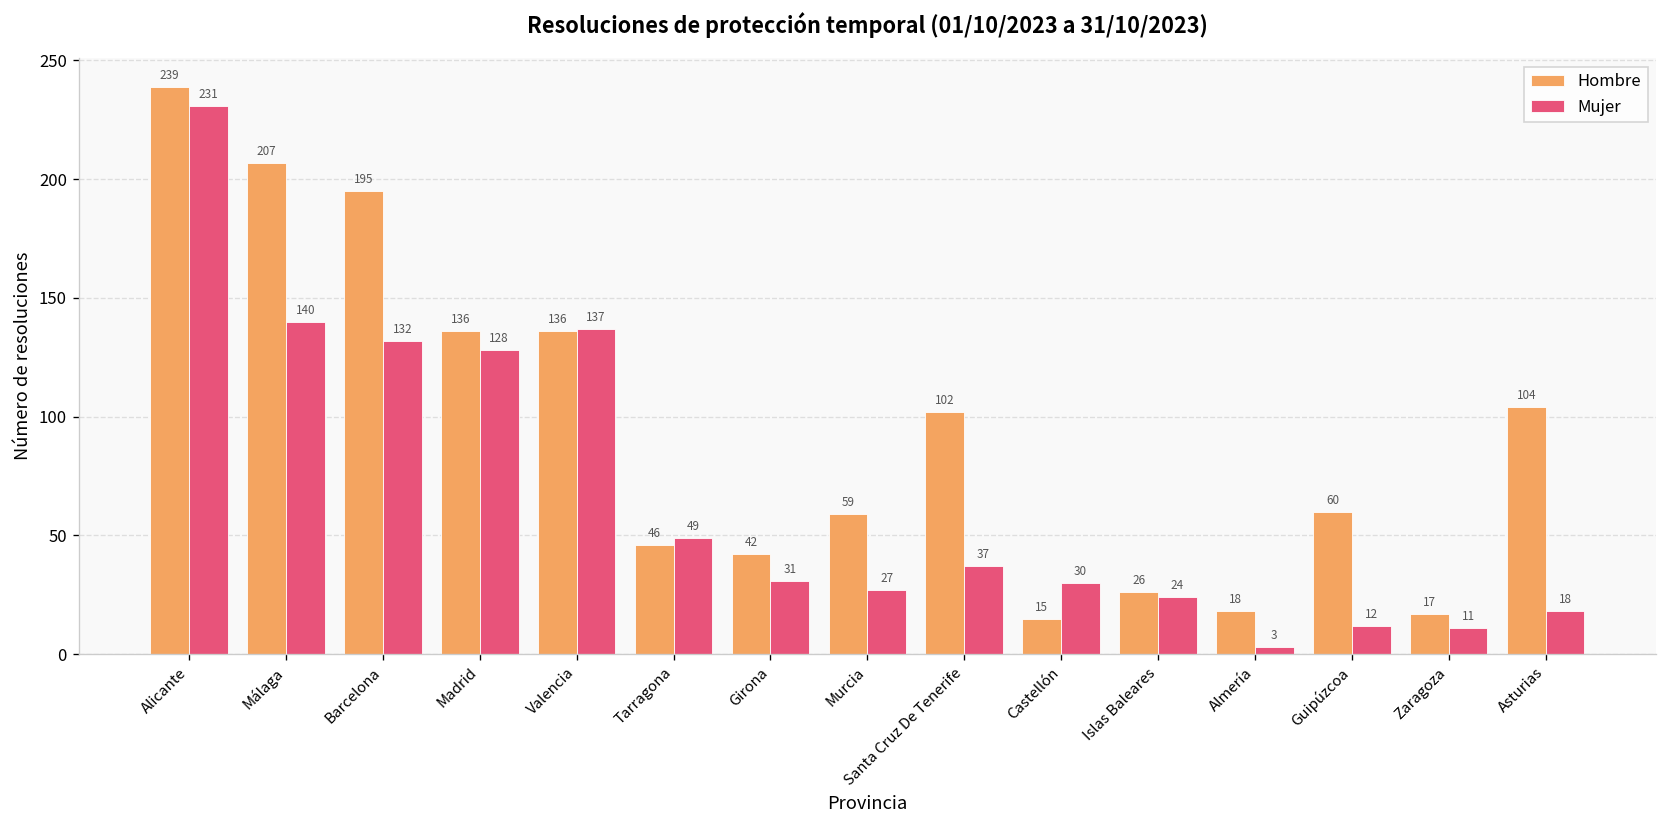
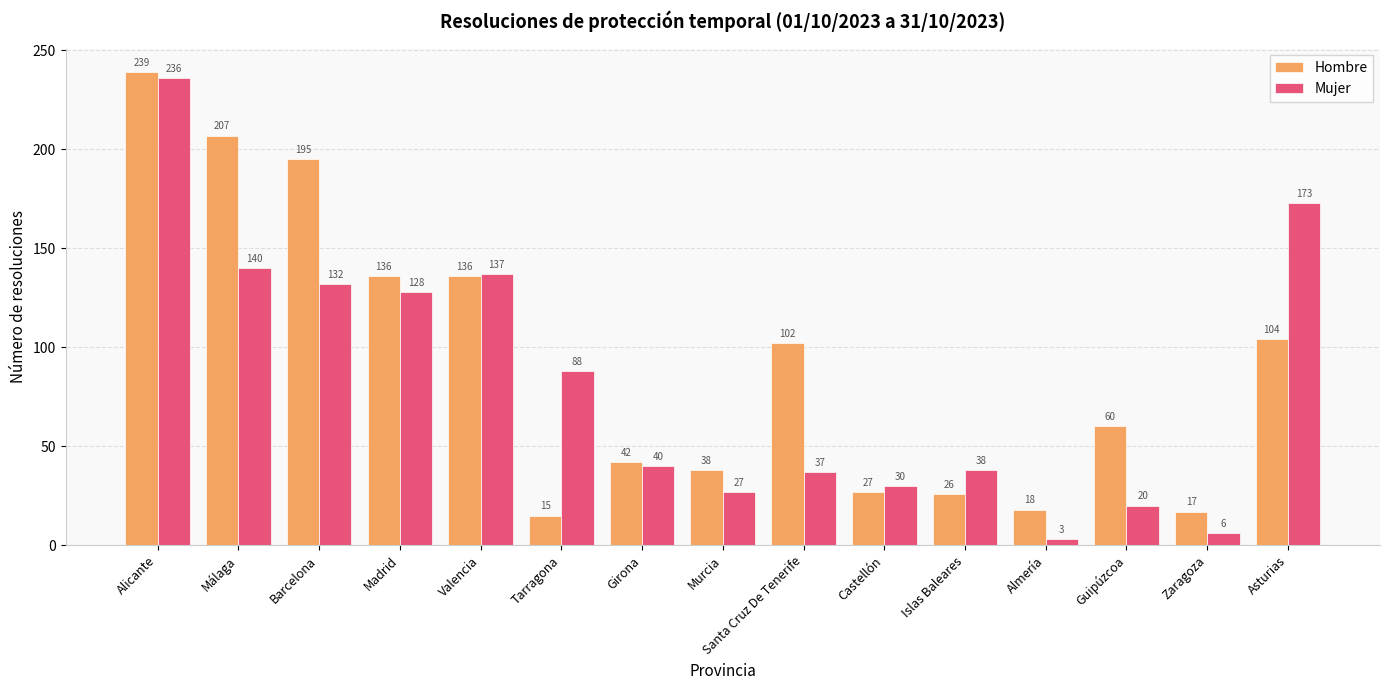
Mujer, Alicante: 231 -> 236
Hombre, Tarragona: 46 -> 15
Mujer, Tarragona: 49 -> 88
Mujer, Girona: 31 -> 40
Hombre, Murcia: 59 -> 38
Hombre, Castellón: 15 -> 27
Mujer, Islas Baleares: 24 -> 38
Mujer, Guipúzcoa: 12 -> 20
Mujer, Zaragoza: 11 -> 6
Mujer, Asturias: 18 -> 173
